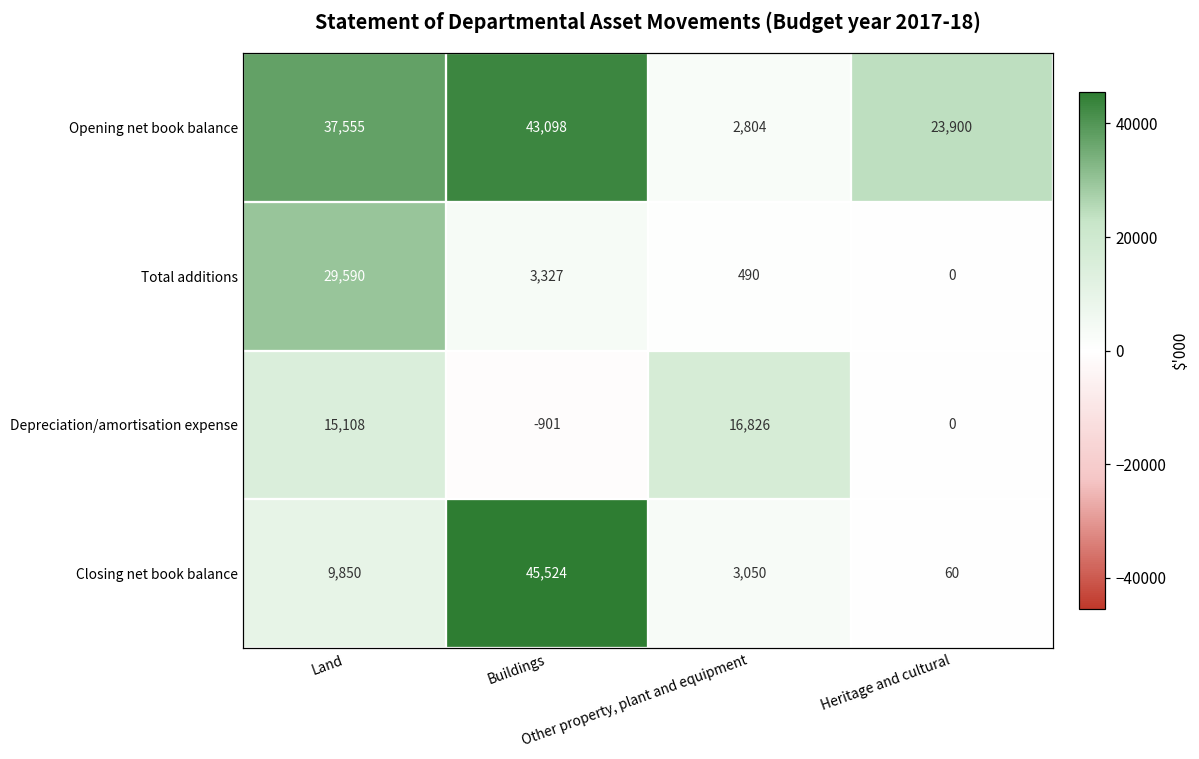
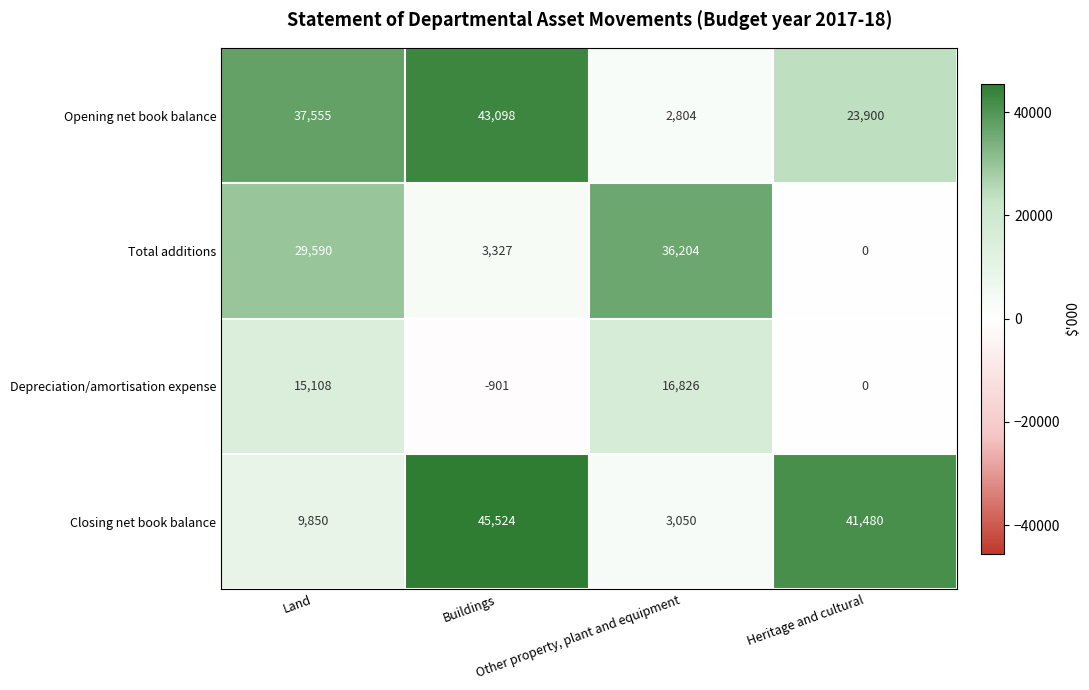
Total additions, Other property, plant and equipment: 490 -> 36,204
Closing net book balance, Heritage and cultural: 60 -> 41,480
